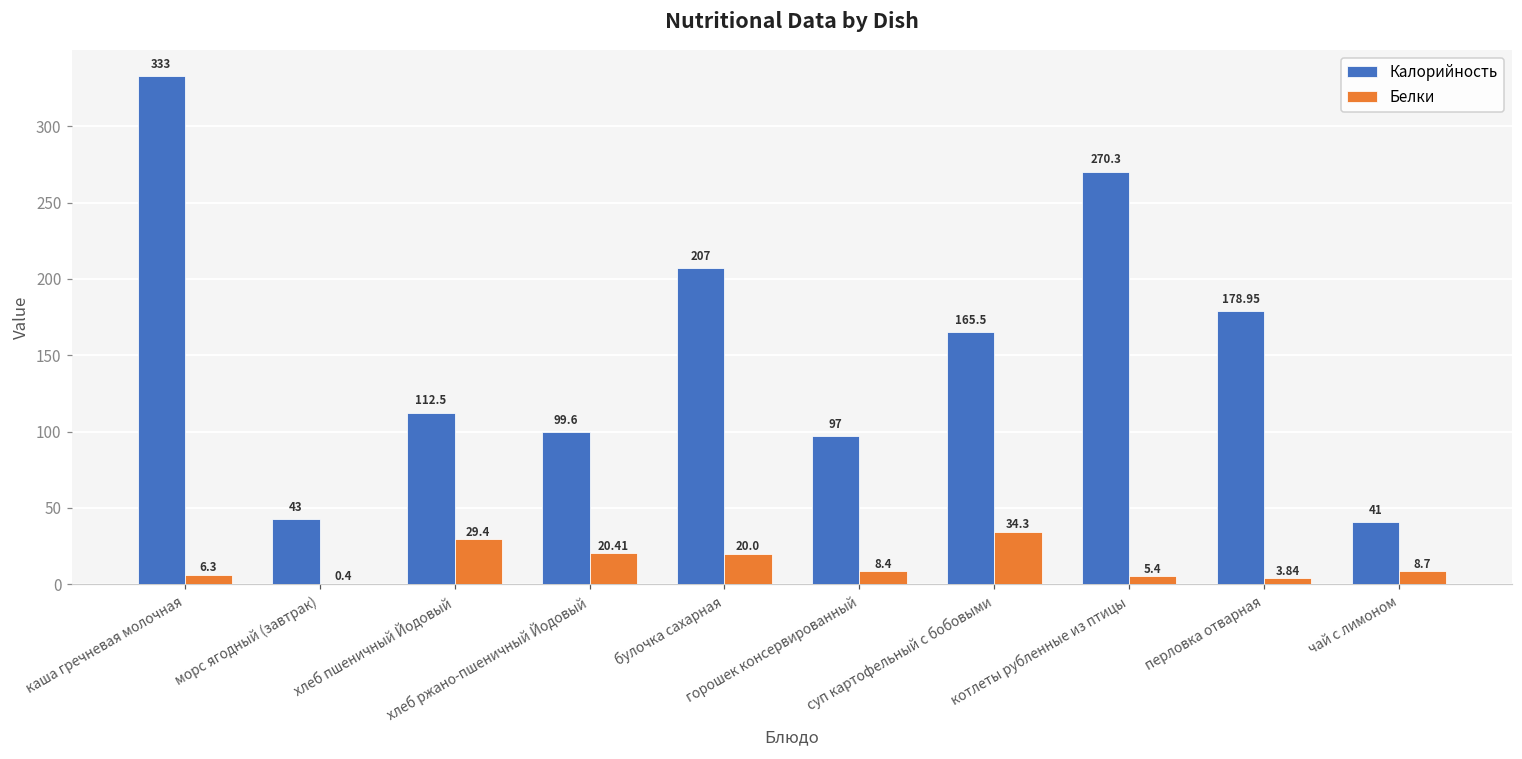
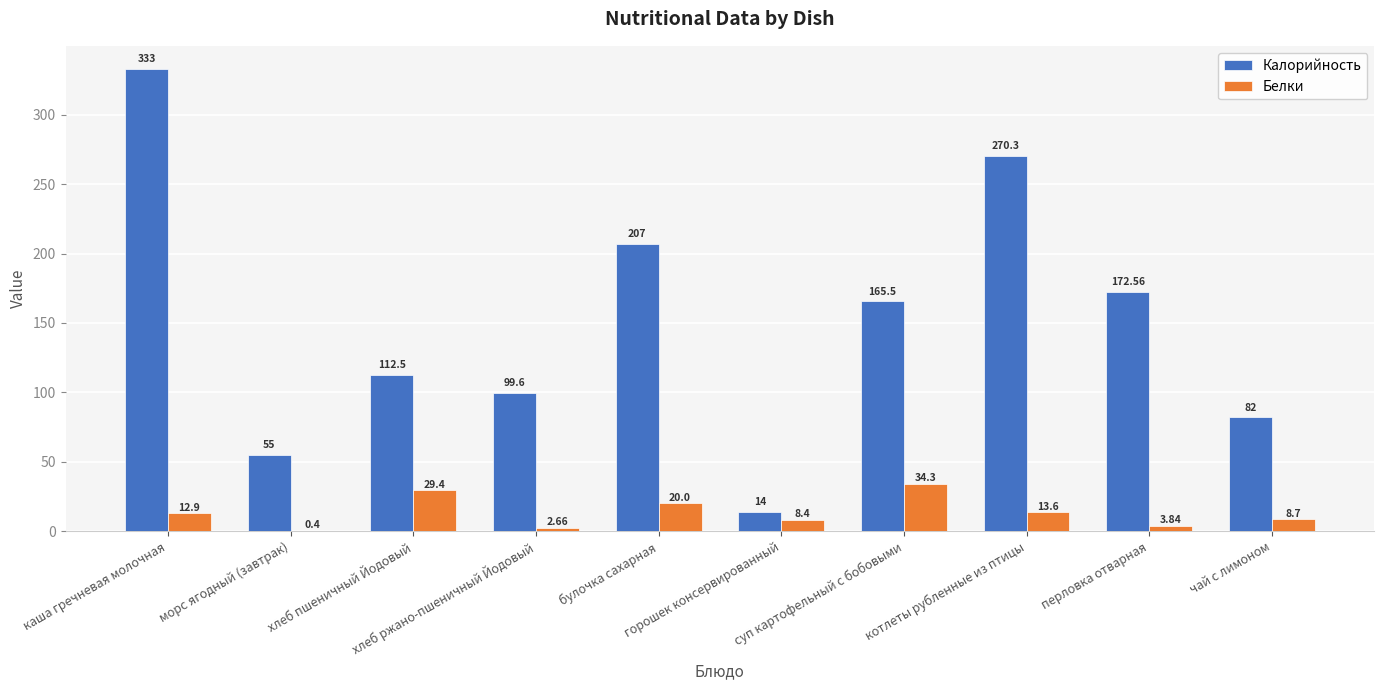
Белки, каша гречневая молочная: 6.3 -> 12.9
Калорийность, морс ягодный (завтрак): 43 -> 55
Белки, хлеб ржано-пшеничный Йодовый: 20.41 -> 2.66
Калорийность, горошек консервированный: 97 -> 14
Белки, котлеты рубленные из птицы: 5.4 -> 13.6
Калорийность, перловка отварная: 178.95 -> 172.56
Калорийность, чай с лимоном: 41 -> 82
